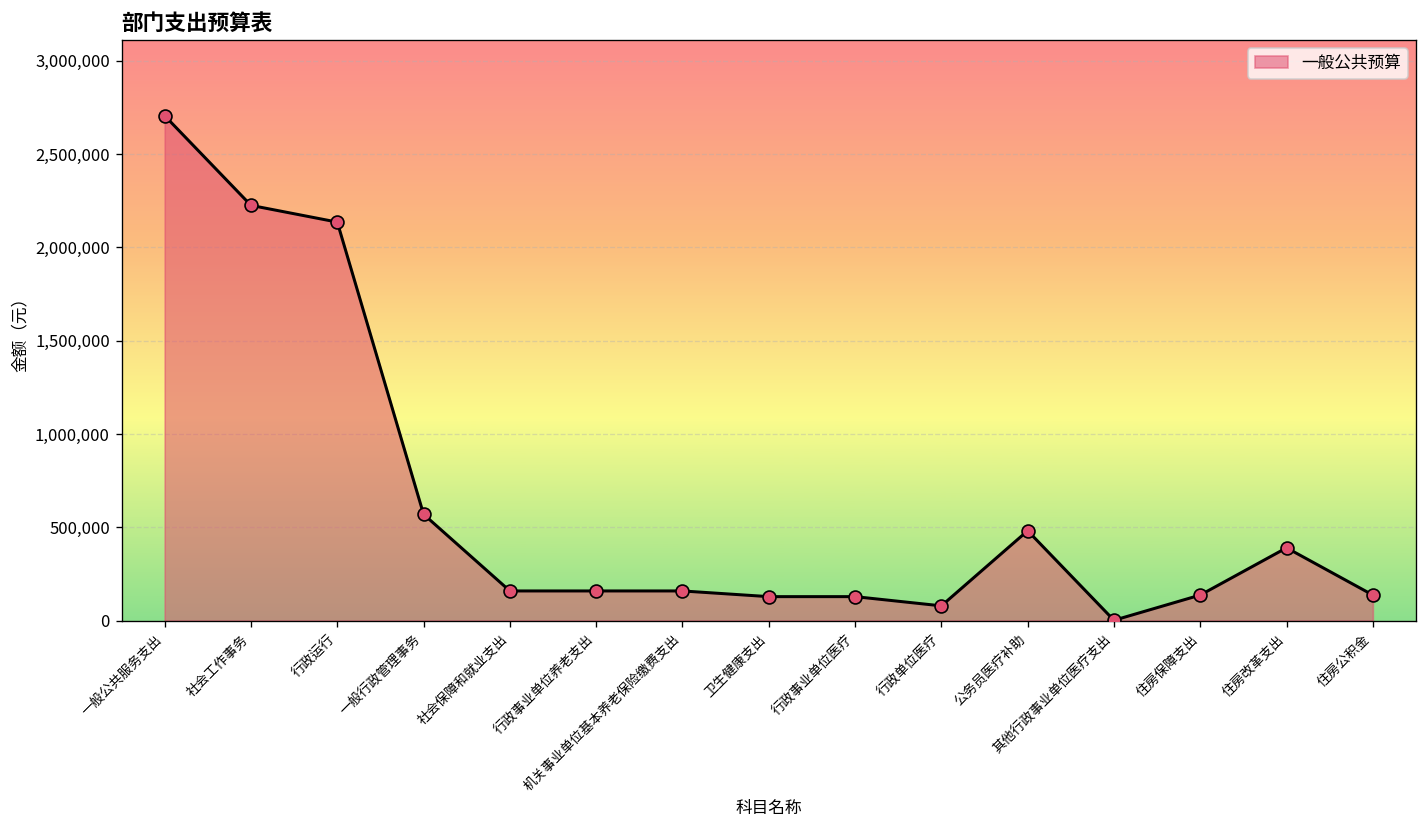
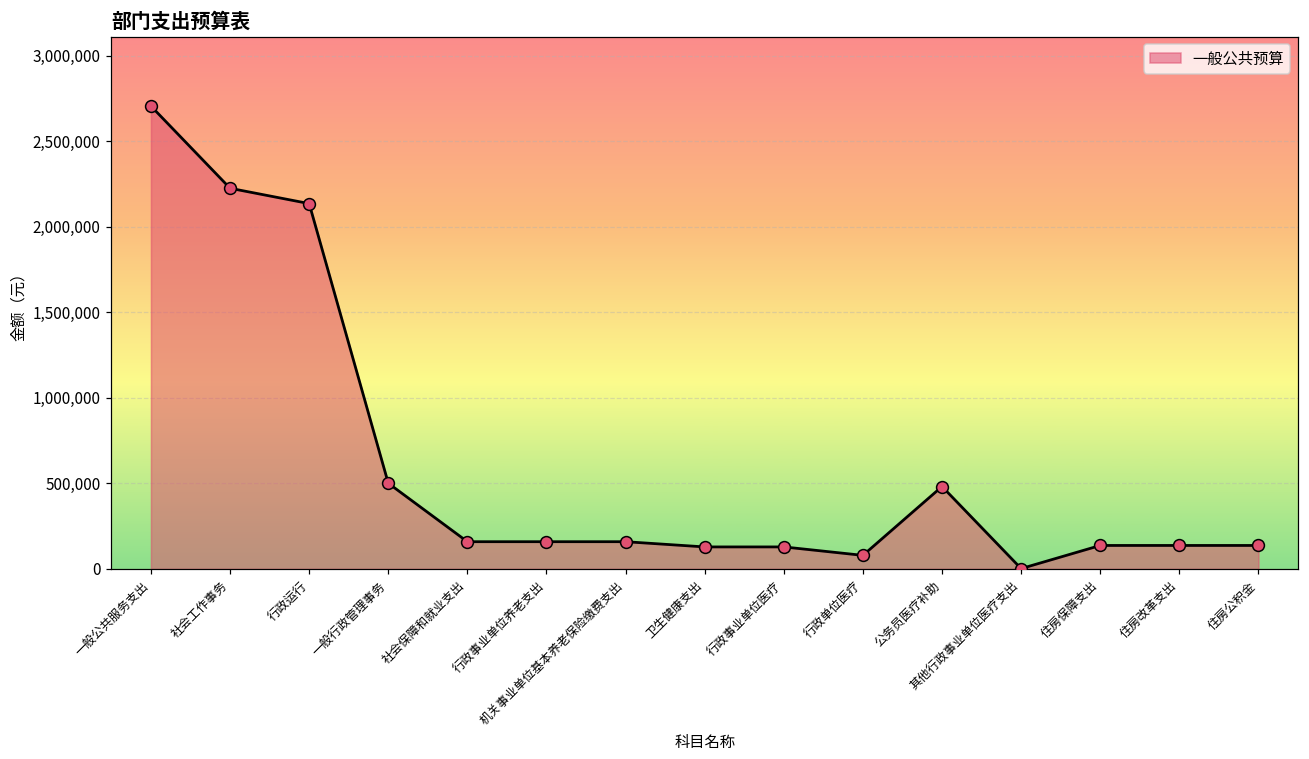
一般行政管理事务: 570,000 -> 500,000
住房改革支出: 390,000 -> 140,000
